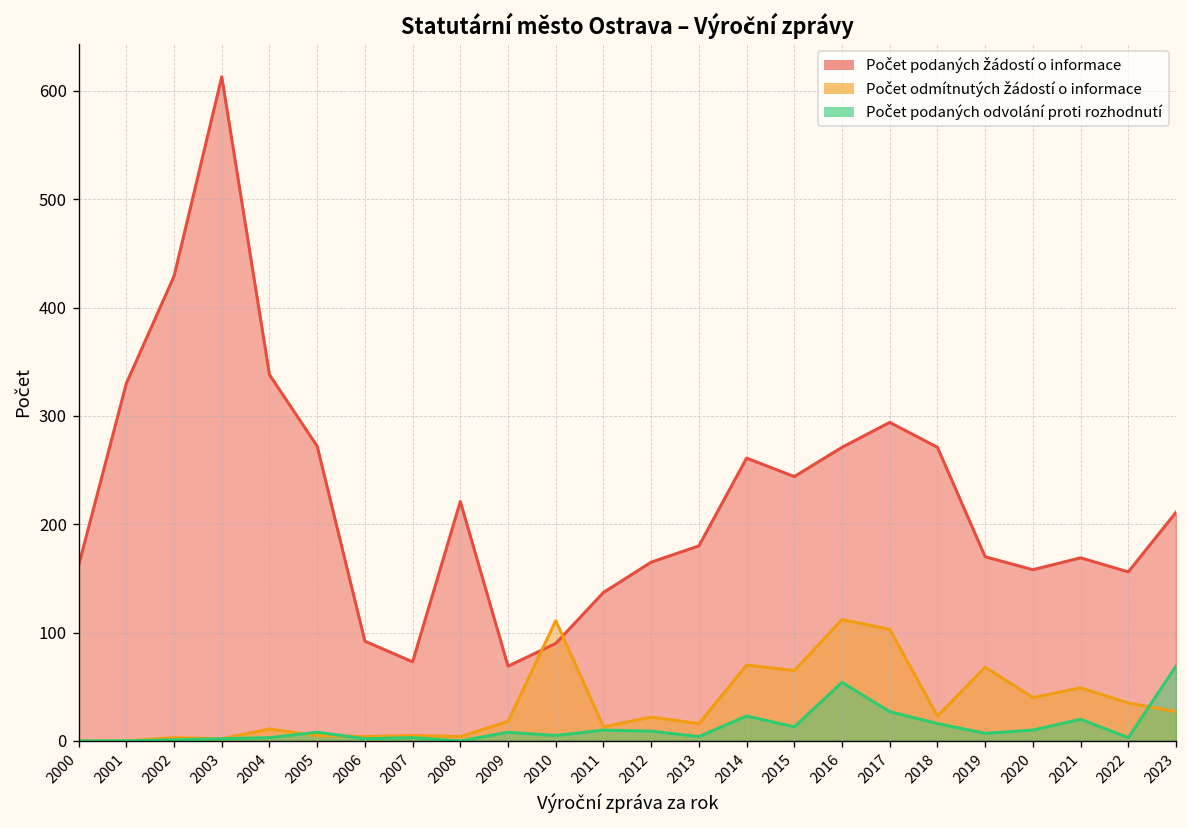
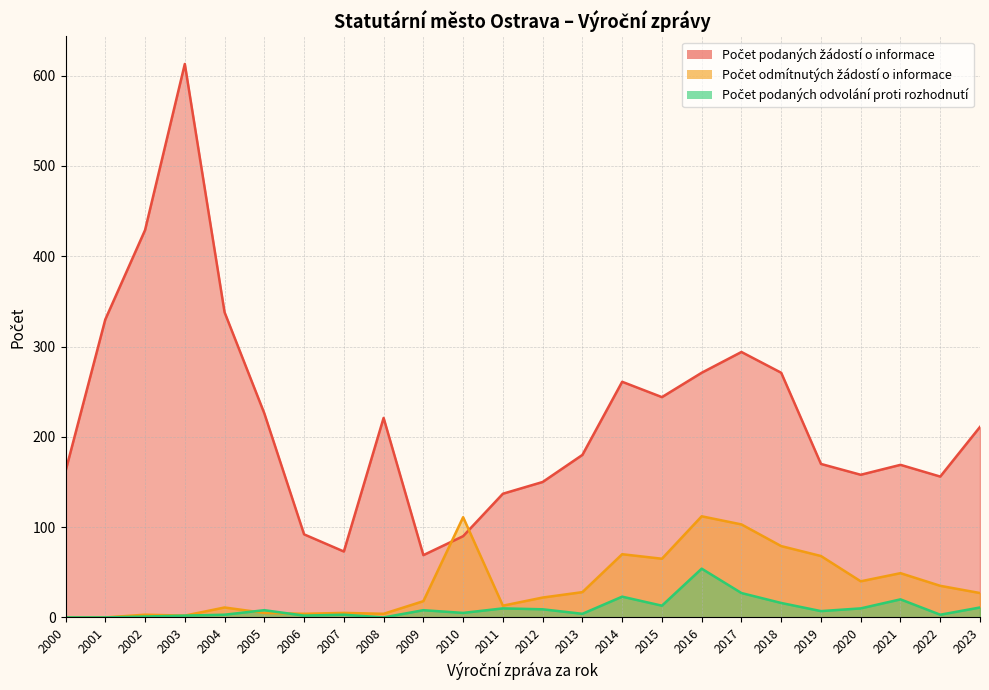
Počet podaných žádostí o informace, 2005: 270 -> 230
Počet podaných žádostí o informace, 2012: 170 -> 150
Počet odmítnutých žádostí o informace, 2013: 20 -> 30
Počet odmítnutých žádostí o informace, 2018: 20 -> 80
Počet podaných odvolání proti rozhodnutí, 2023: 70 -> 10
